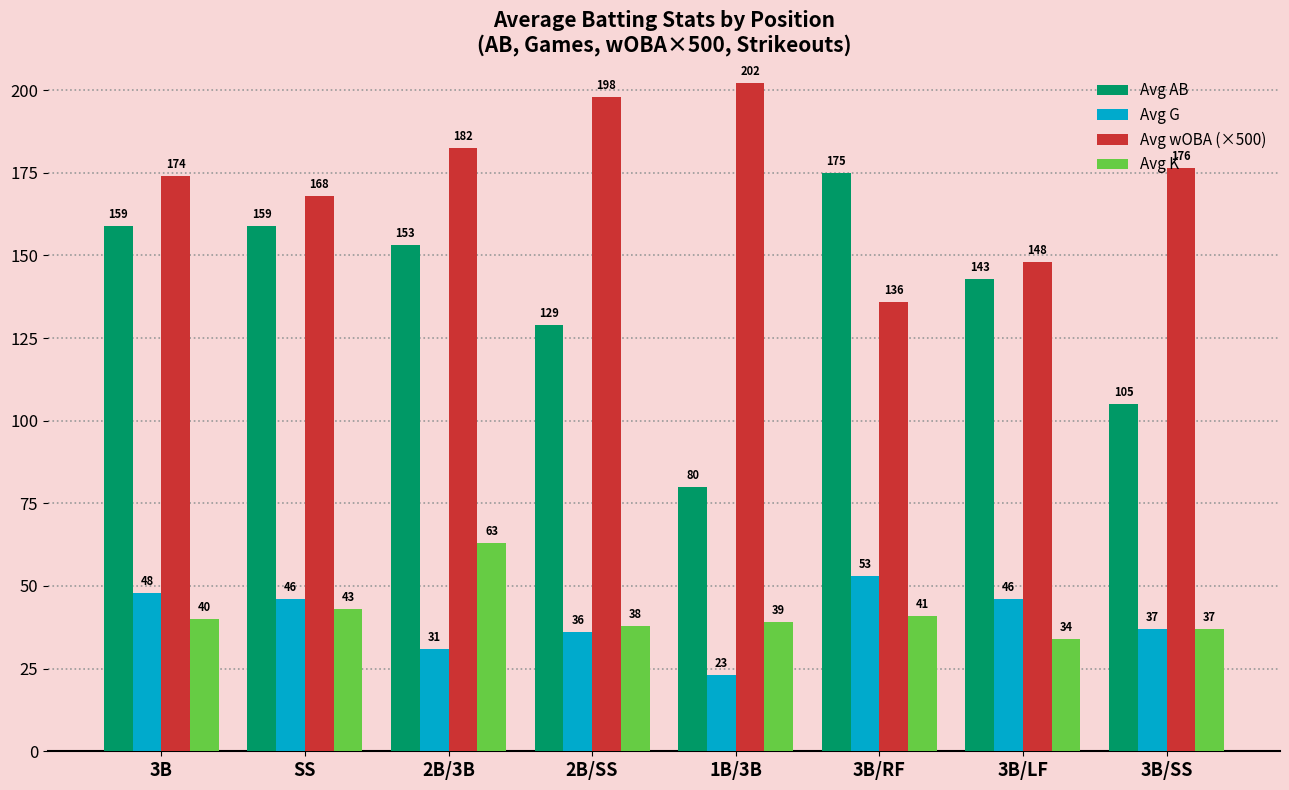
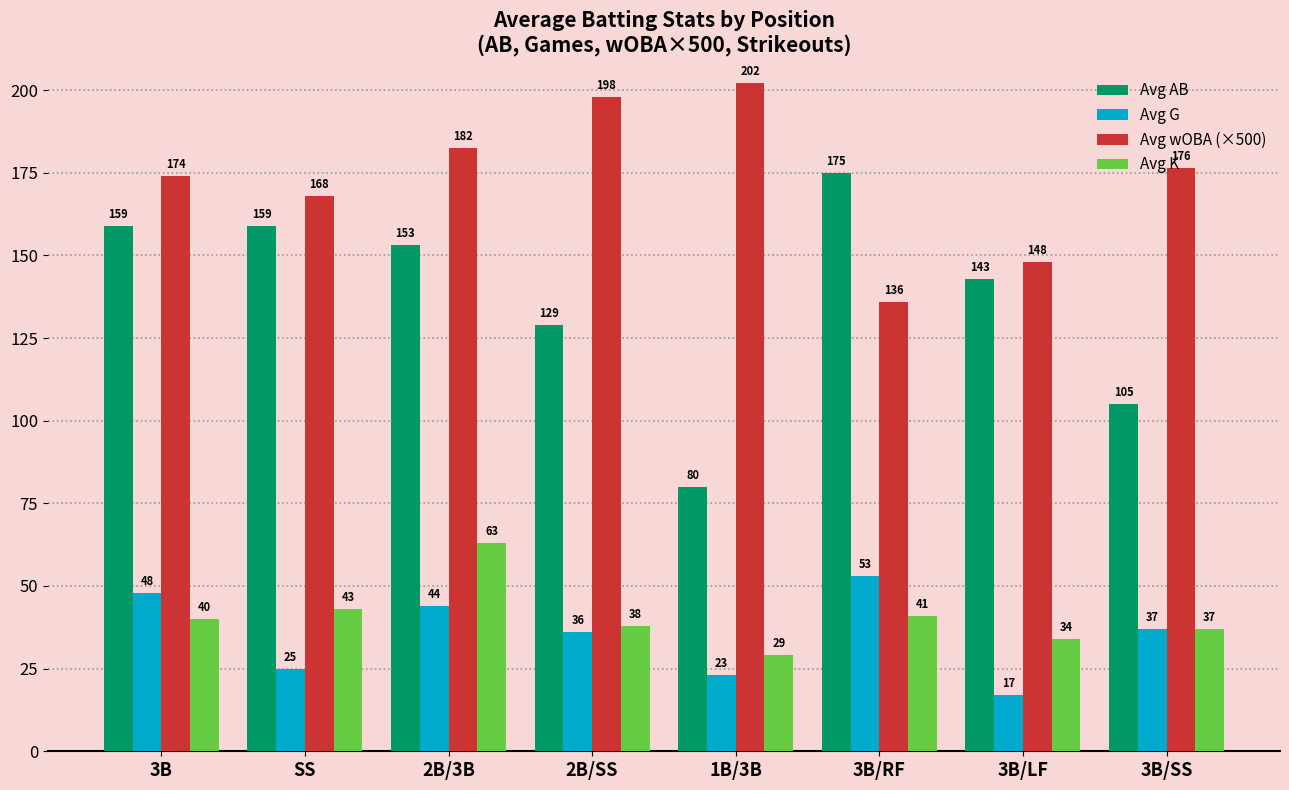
Avg G, SS: 46 -> 25
Avg G, 2B/3B: 31 -> 44
Avg K, 1B/3B: 39 -> 29
Avg G, 3B/LF: 46 -> 17
